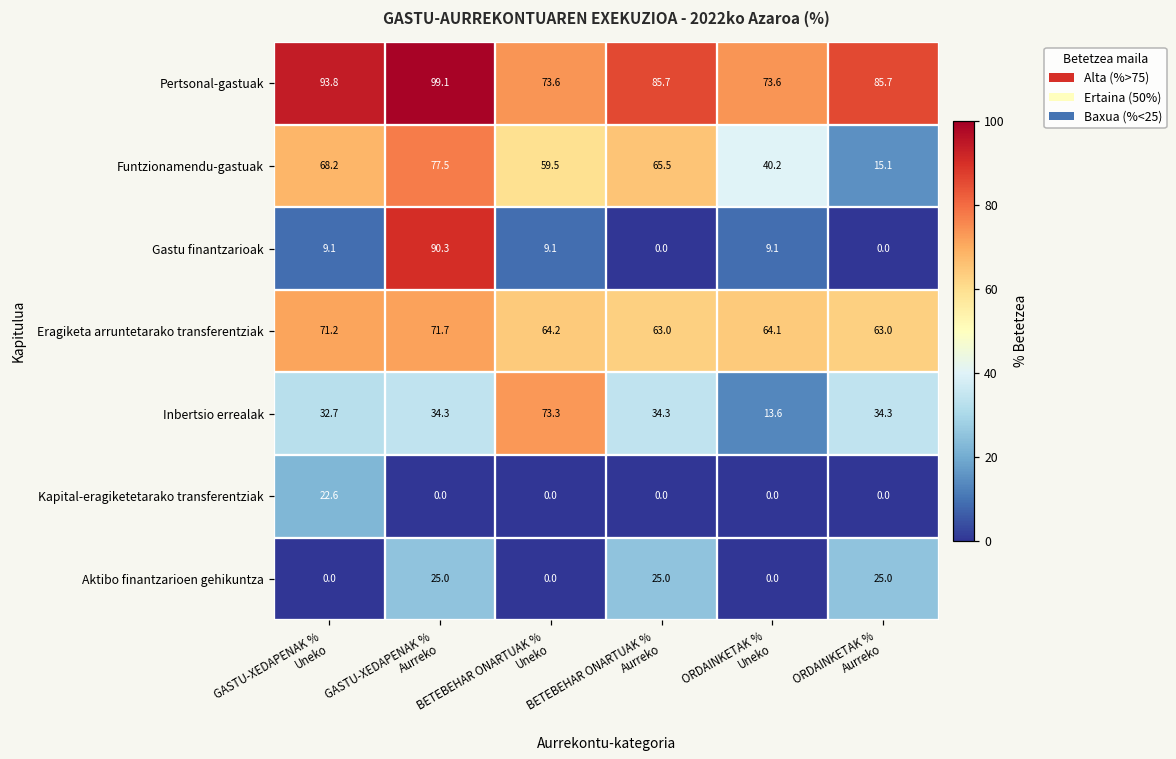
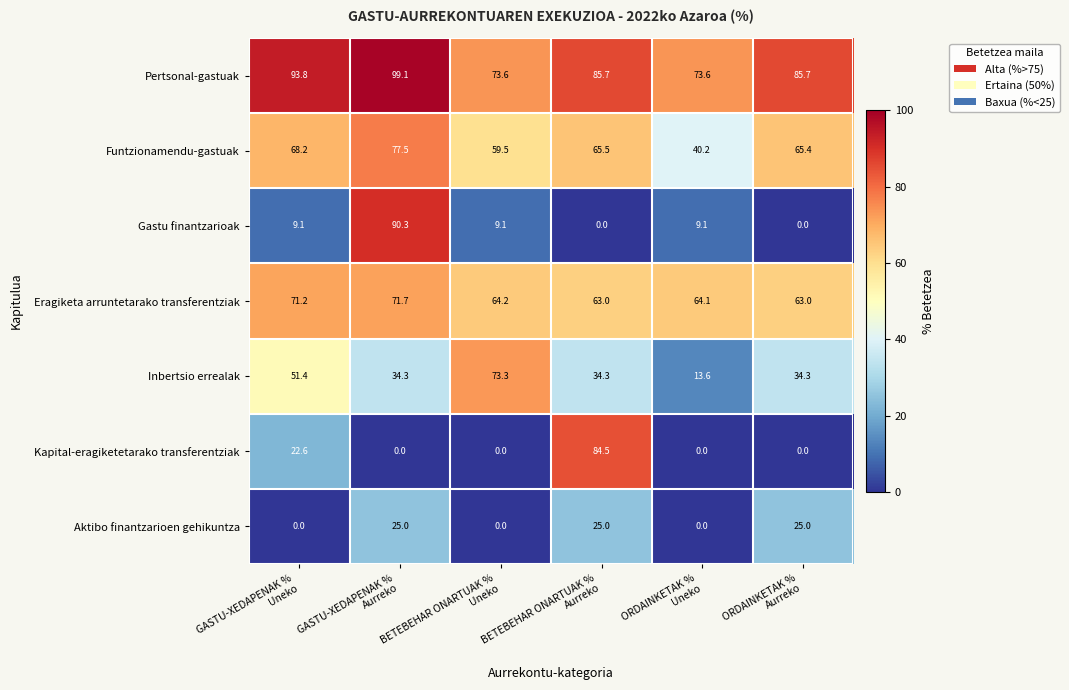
Funtzionamendu-gastuak, ORDAINKETAK % Aurreko: 15.1 -> 65.4
Inbertsio errealak, GASTU-XEDAPENAK % Uneko: 32.7 -> 51.4
Kapital-eragiketetarako transferentziak, BETEBEHAR ONARTUAK % Aurreko: 0.0 -> 84.5
